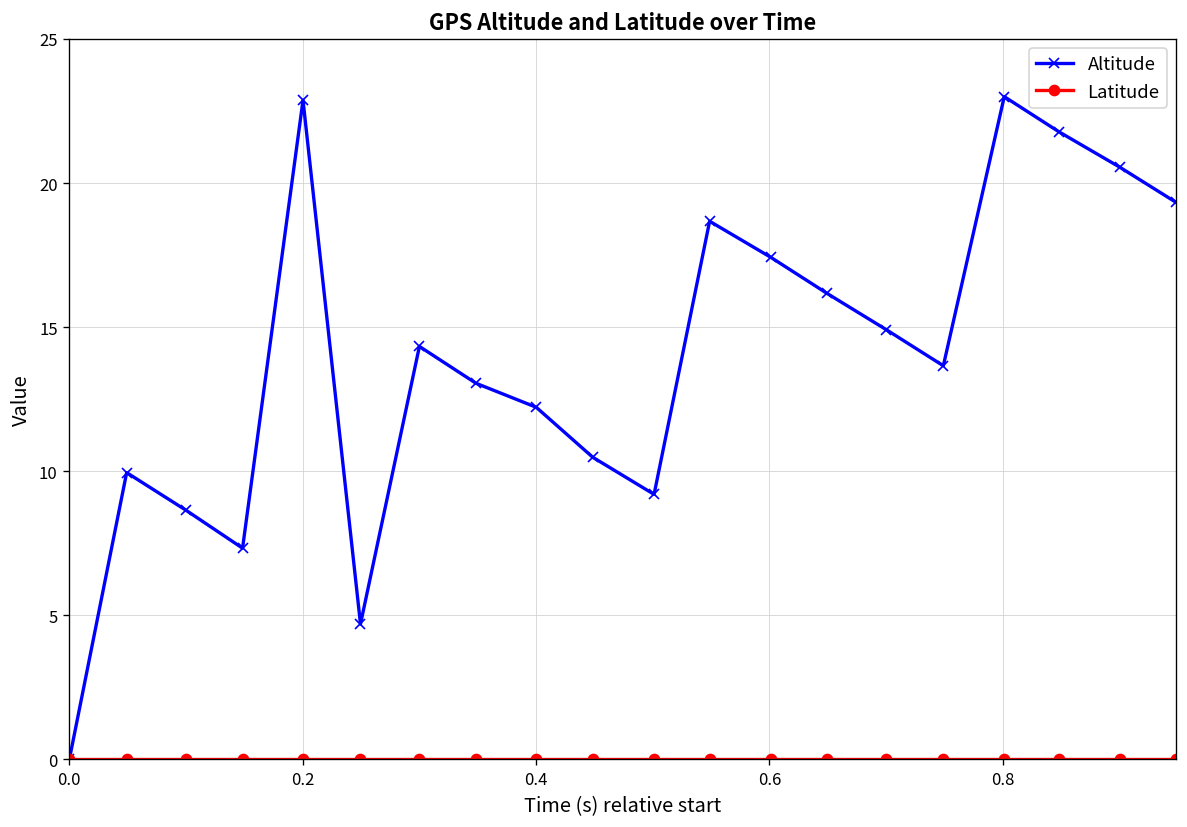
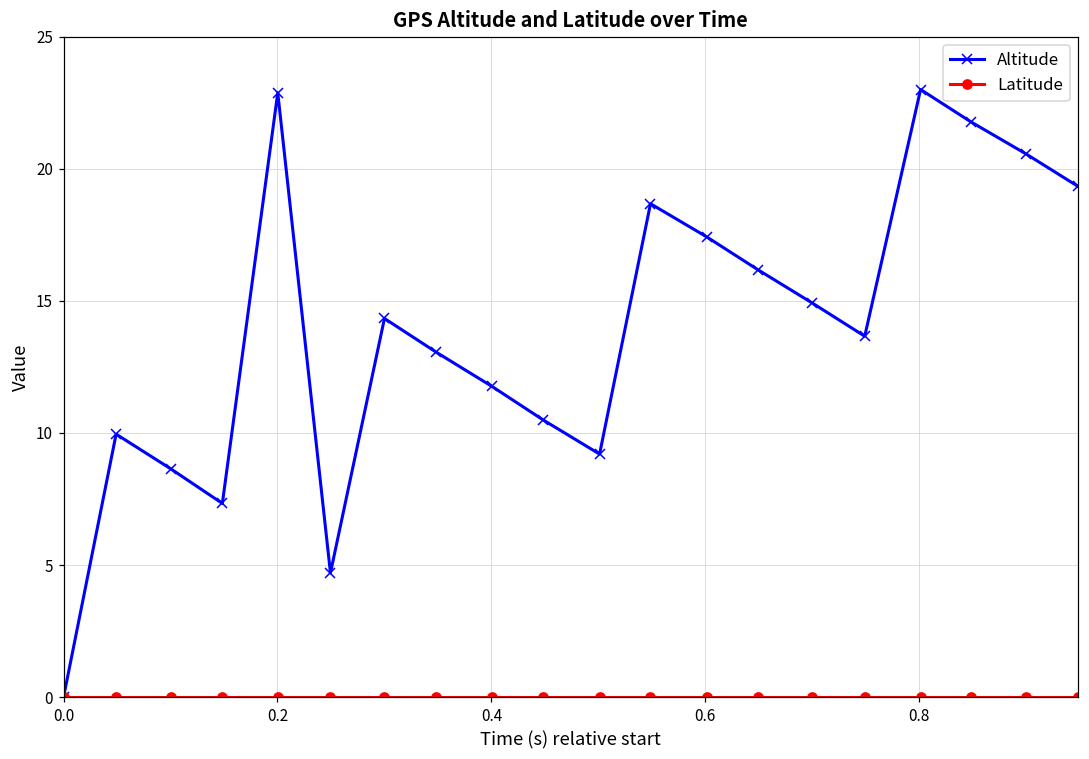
Altitude, 0.4: 12.2 -> 11.8
